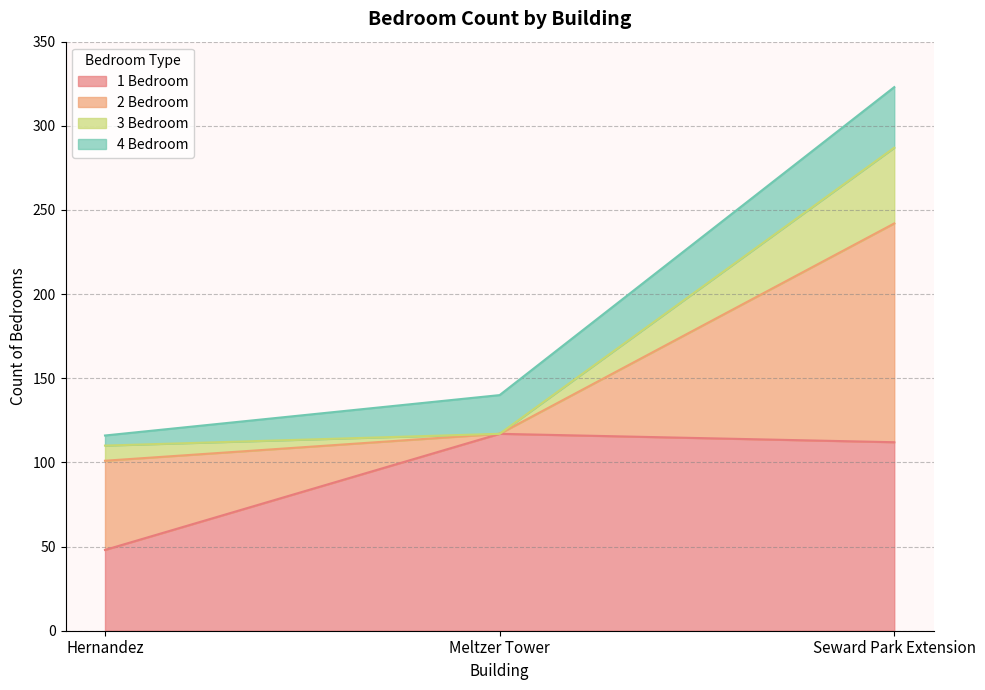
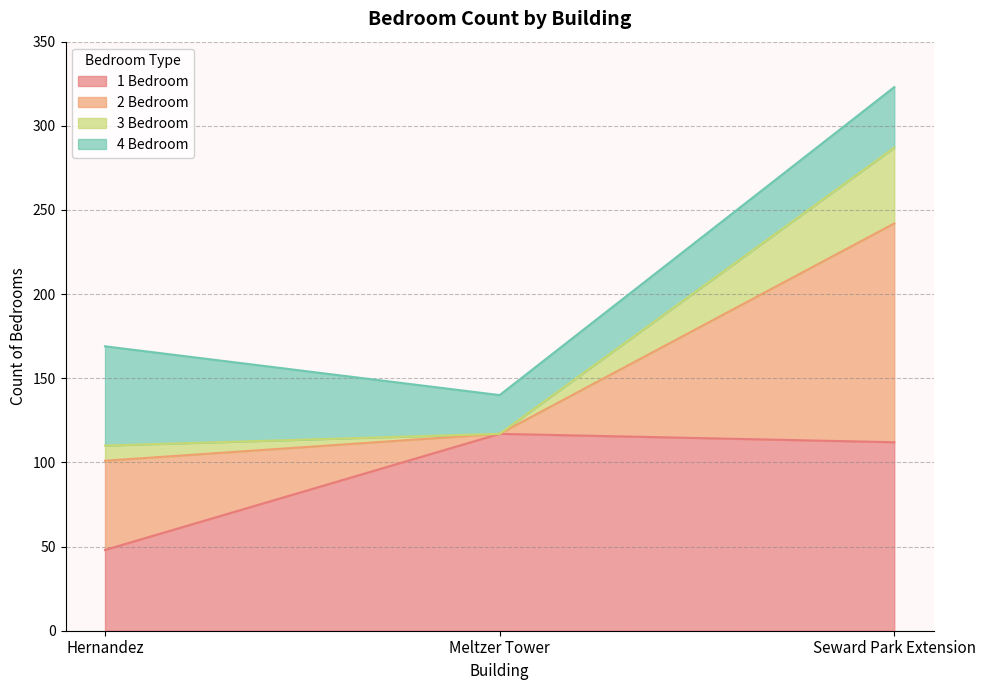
4 Bedroom, Hernandez: 6 -> 59
